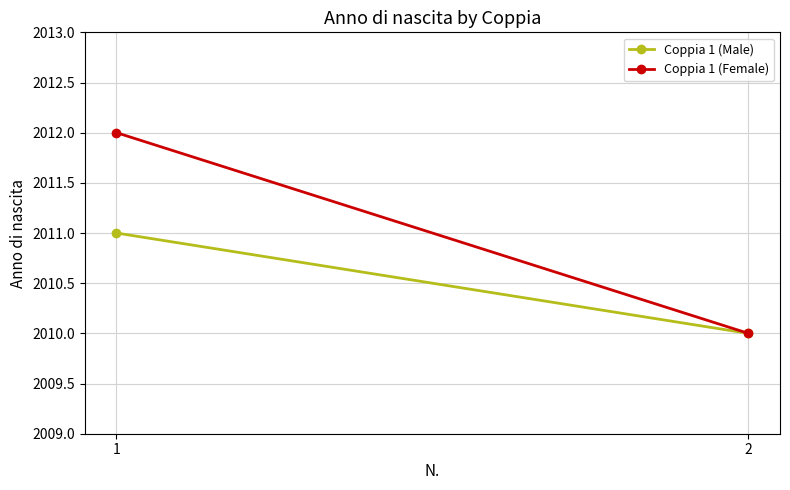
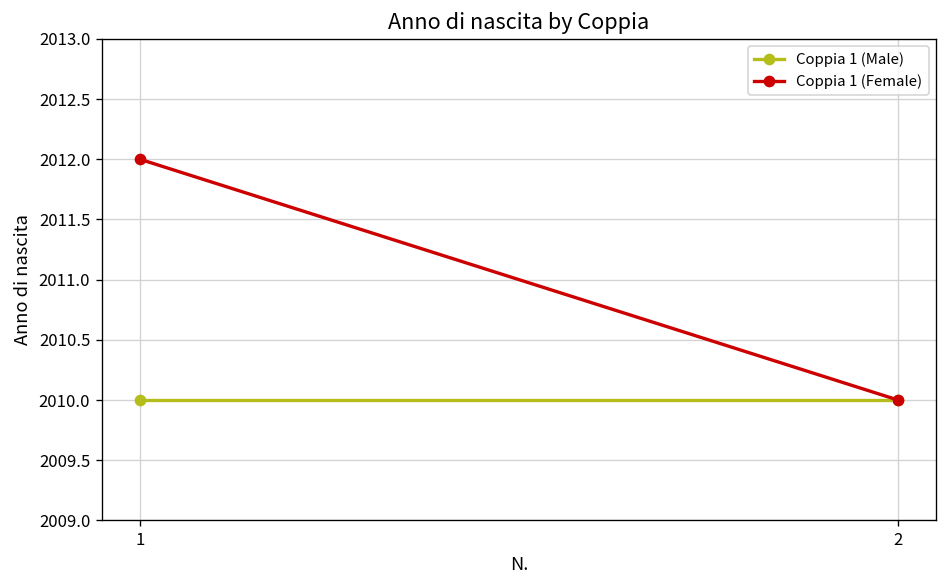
Coppia 1 (Male), 1: 2011 -> 2010
